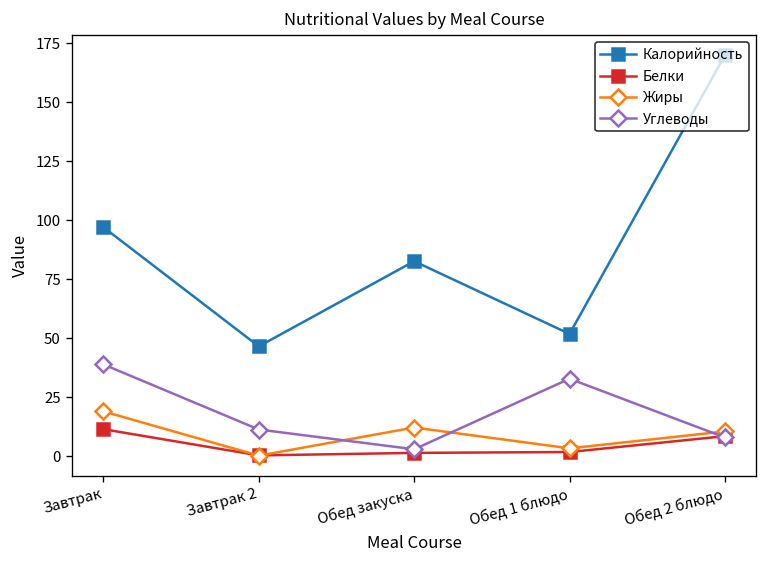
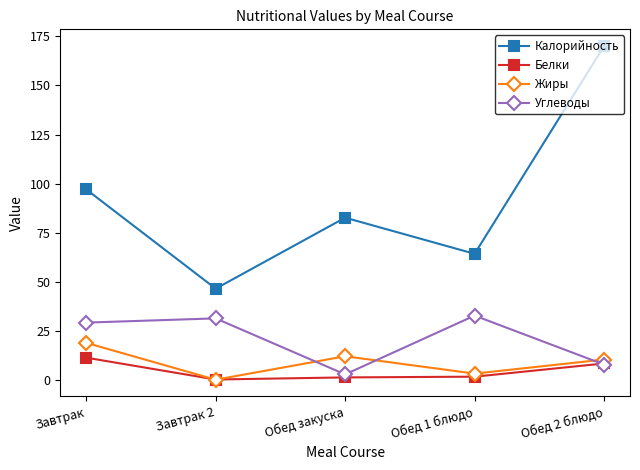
Углеводы, Завтрак: 39 -> 29
Углеводы, Завтрак 2: 11 -> 31
Калорийность, Обед 1 блюдо: 52 -> 64
